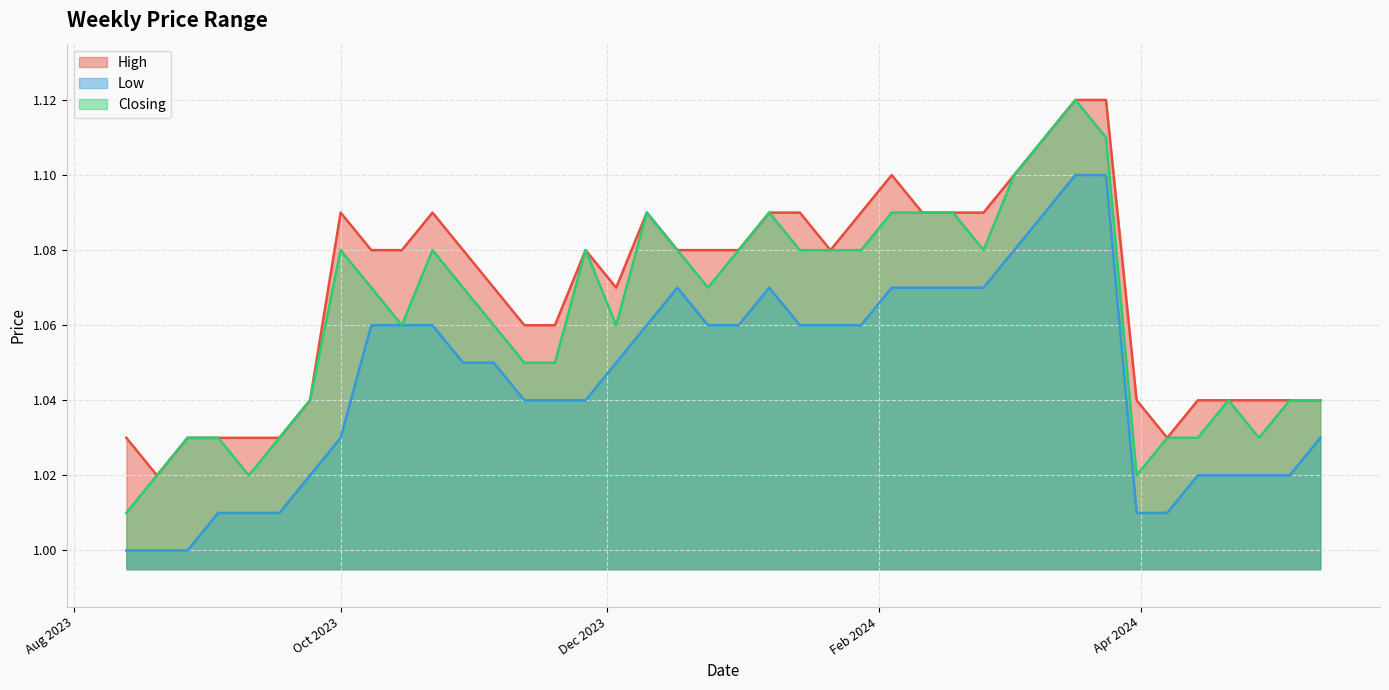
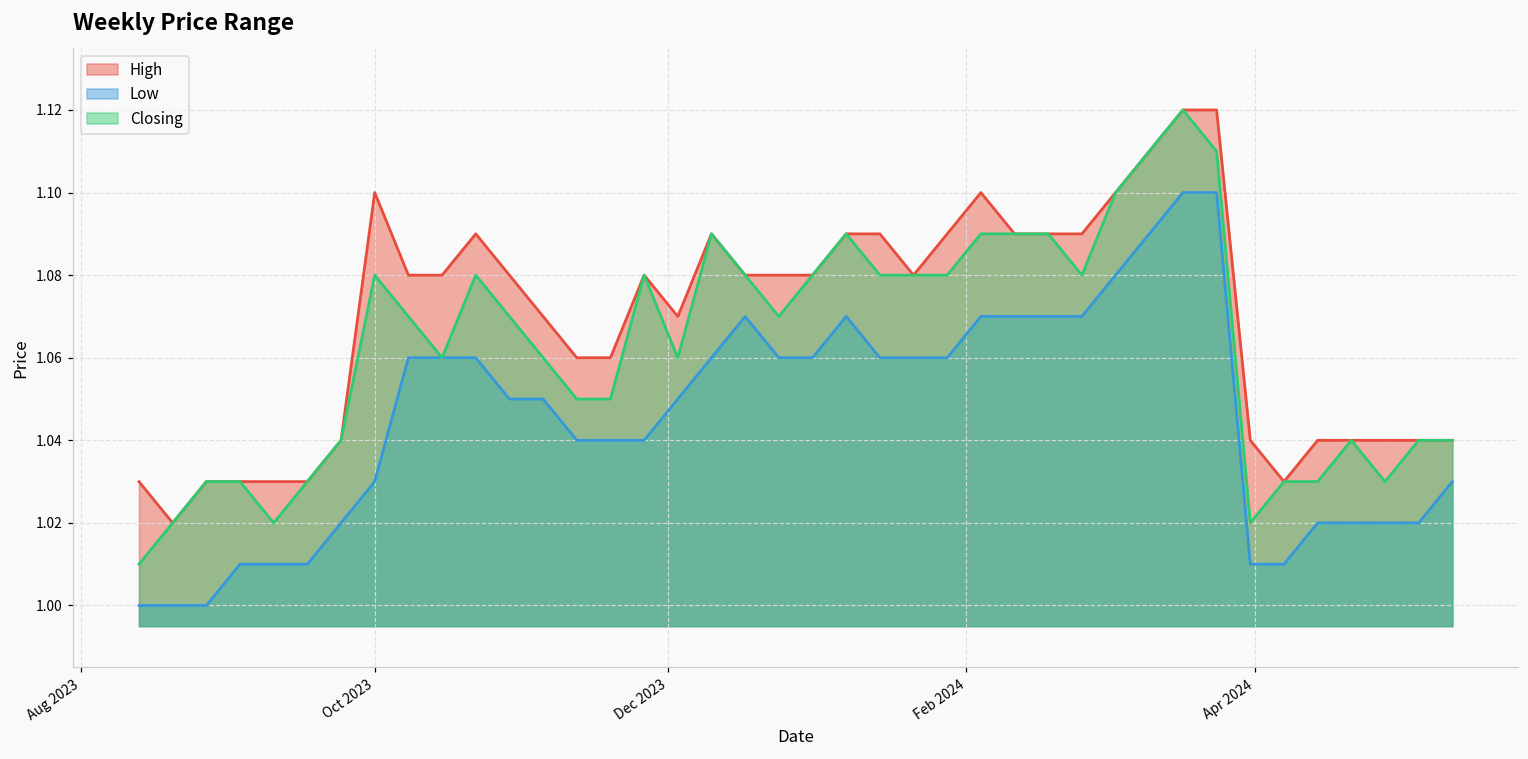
High, Oct 2023: 1.09 -> 1.10
